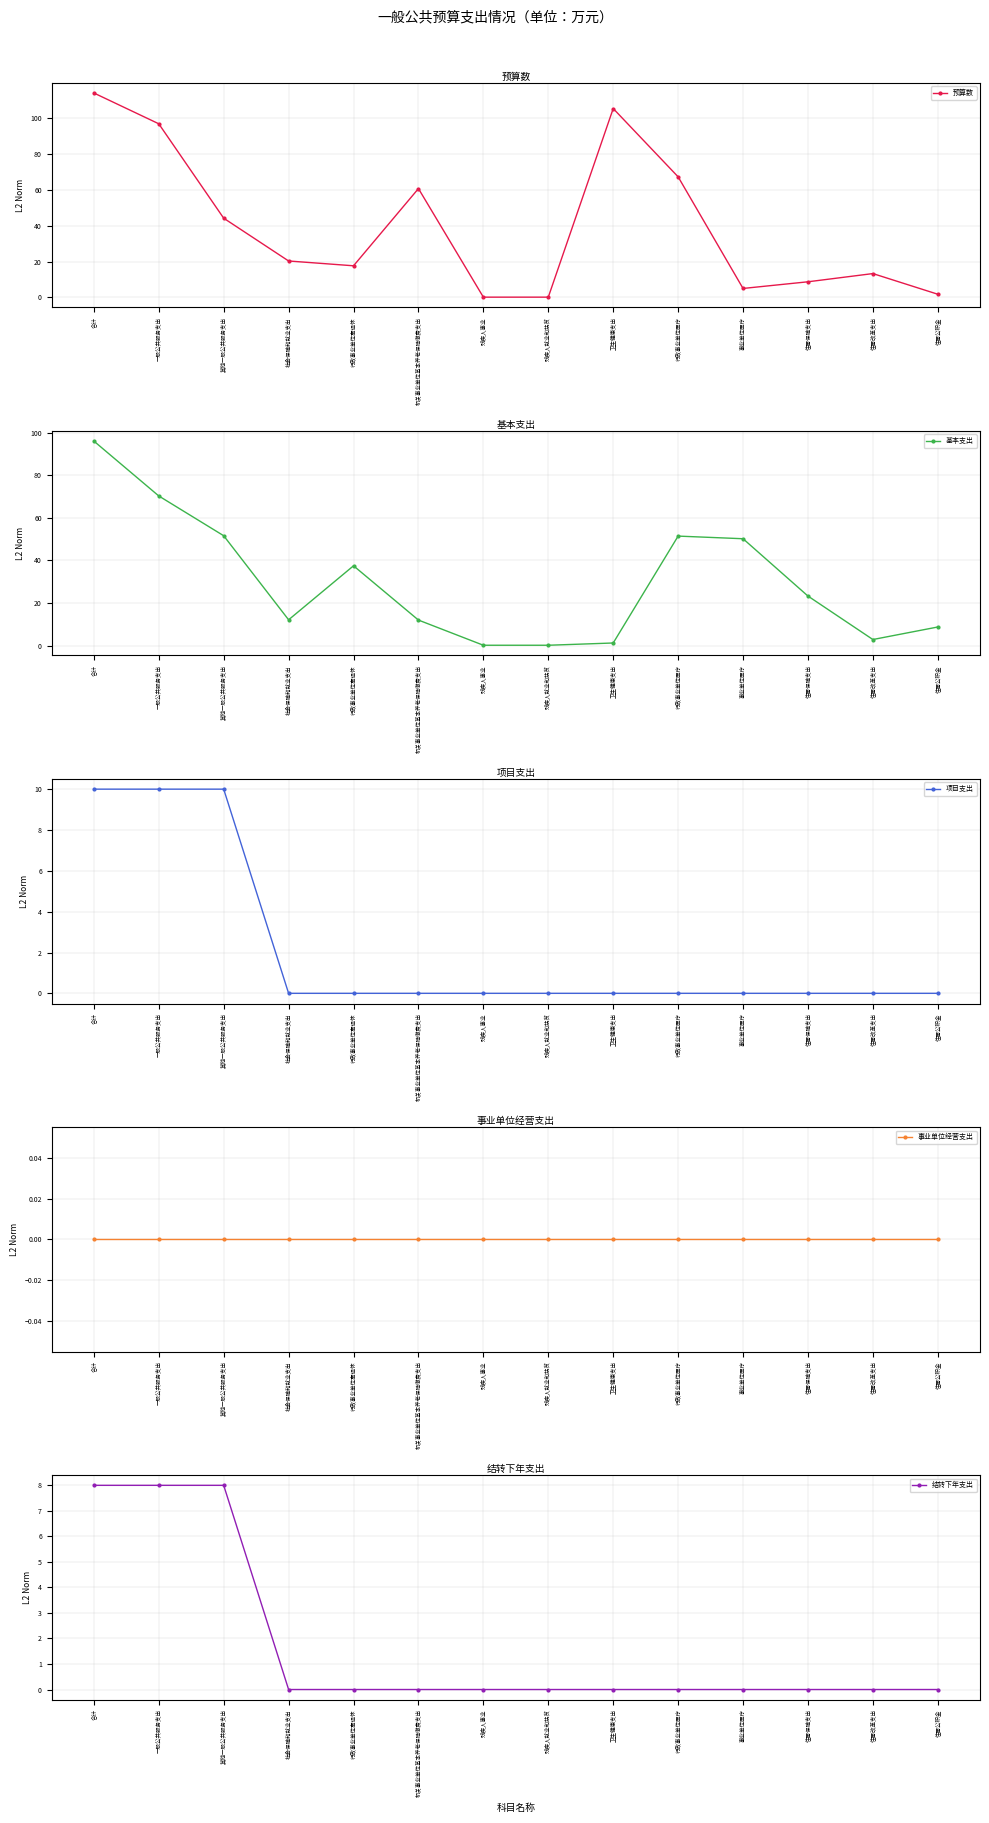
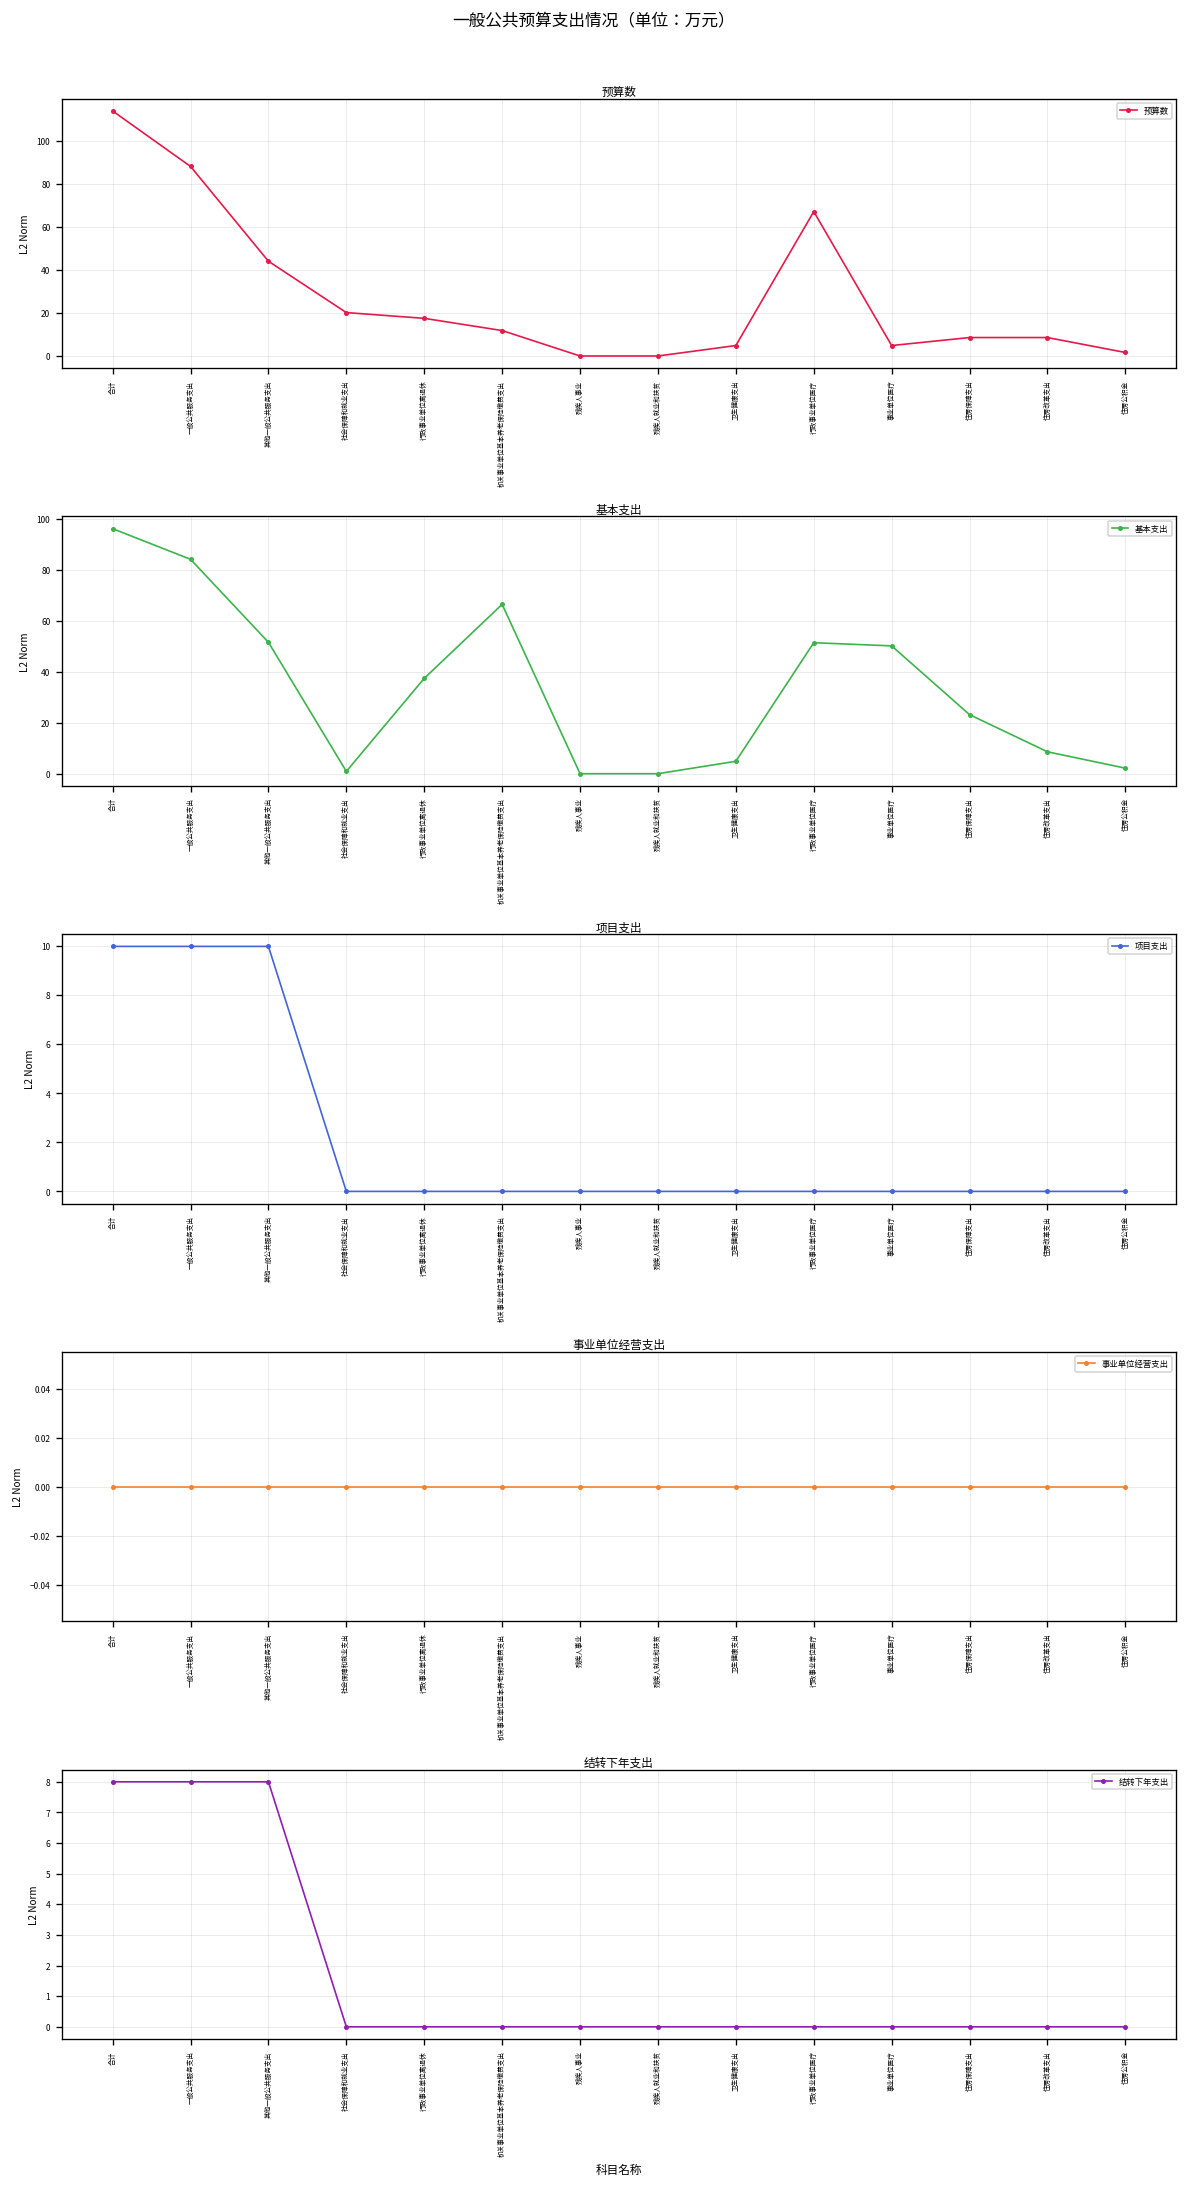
预算数, 一般公共服务支出: 97 -> 88
预算数, 机关事业单位基本养老保险缴费支出: 61 -> 12
预算数, 卫生健康支出: 105 -> 5
预算数, 住房改革支出: 13 -> 9
基本支出, 一般公共服务支出: 70 -> 84
基本支出, 社会保障和就业支出: 12 -> 1
基本支出, 机关事业单位基本养老保险缴费支出: 12 -> 66
基本支出, 卫生健康支出: 1 -> 5
基本支出, 住房改革支出: 3 -> 9
基本支出, 住房公积金: 9 -> 2
